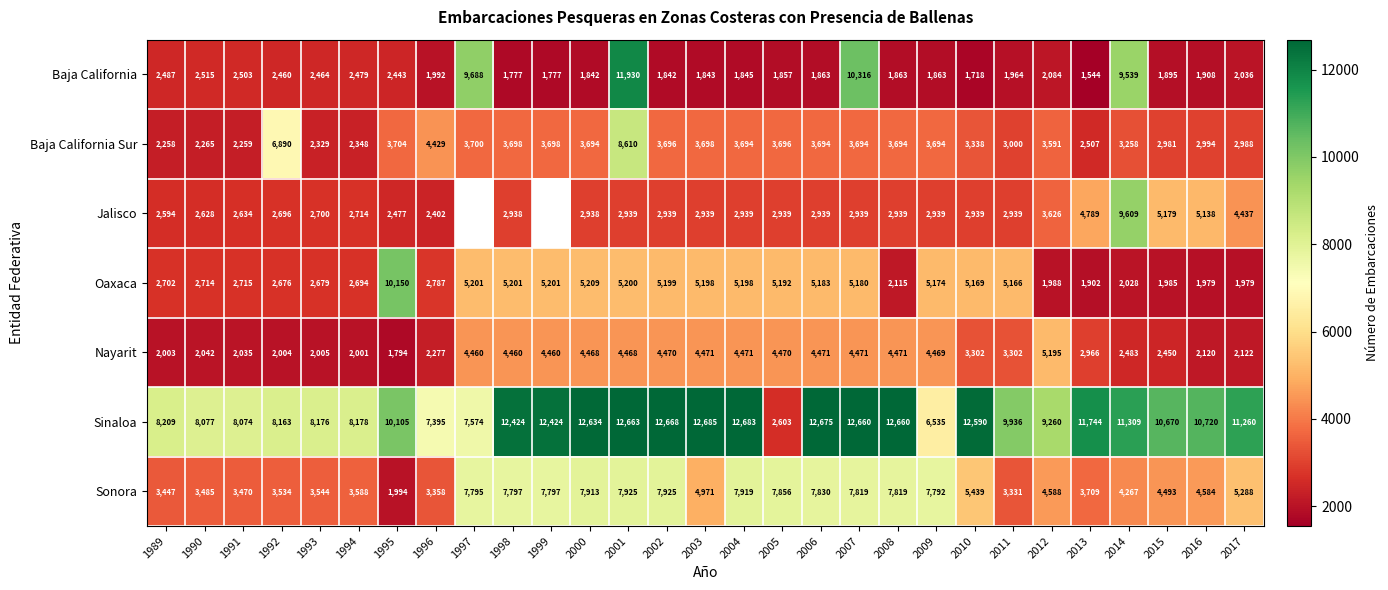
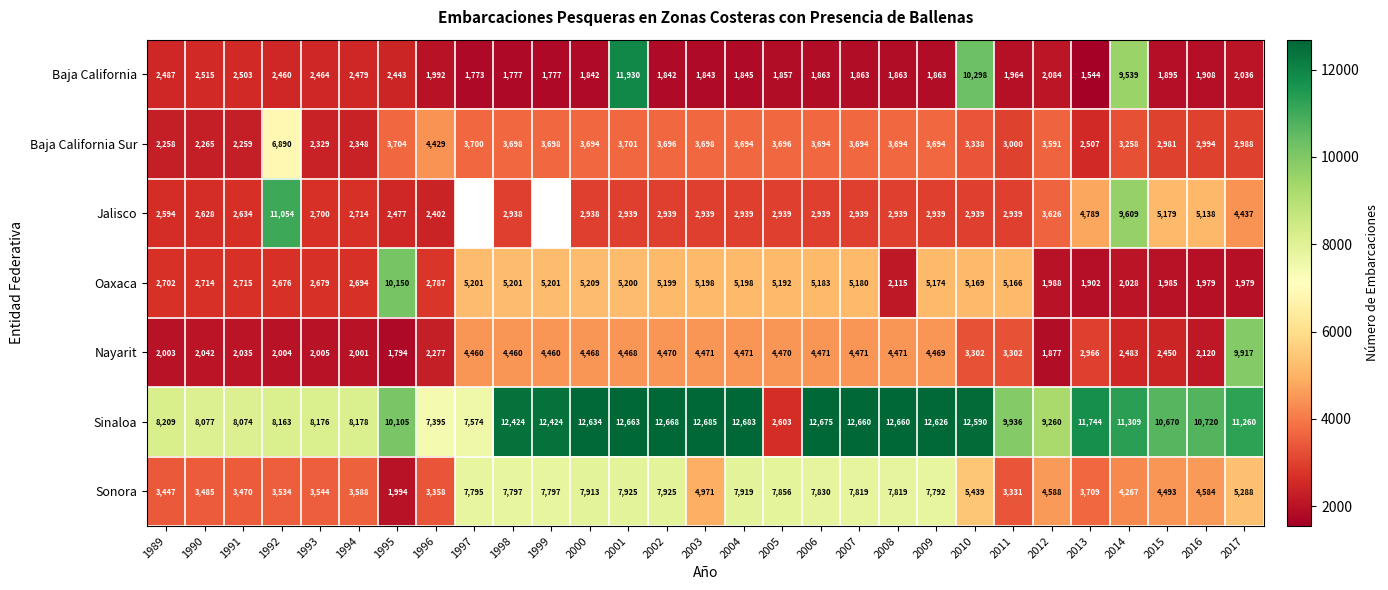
Baja California, 1997: 9,688 -> 1,773
Baja California, 2007: 10,316 -> 1,863
Baja California, 2010: 1,718 -> 10,298
Baja California Sur, 2001: 8,610 -> 3,701
Jalisco, 1992: 2,696 -> 11,054
Nayarit, 2012: 5,195 -> 1,877
Nayarit, 2017: 2,122 -> 9,917
Sinaloa, 2009: 6,535 -> 12,626
